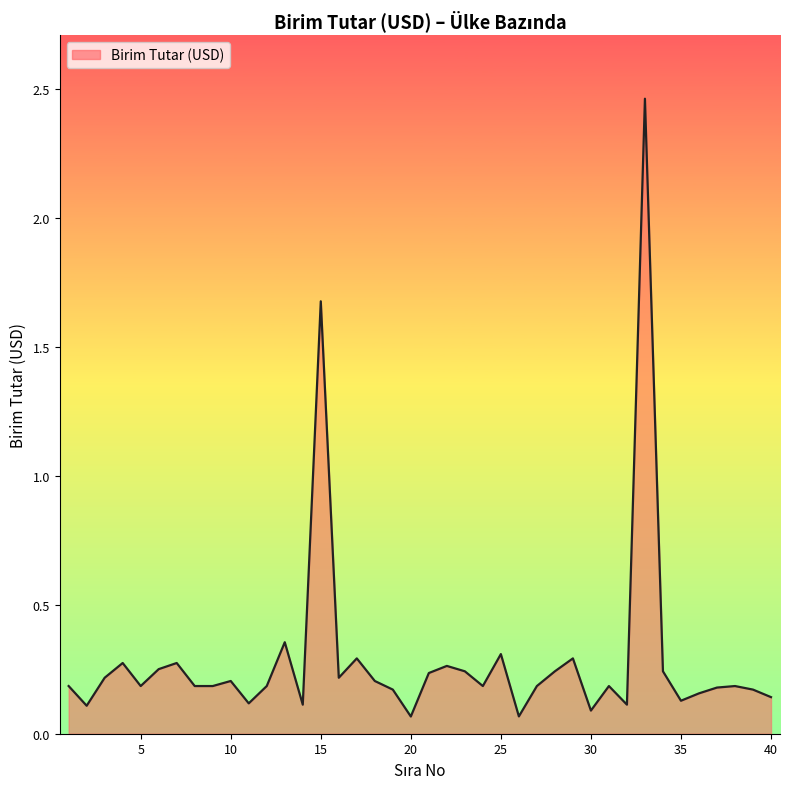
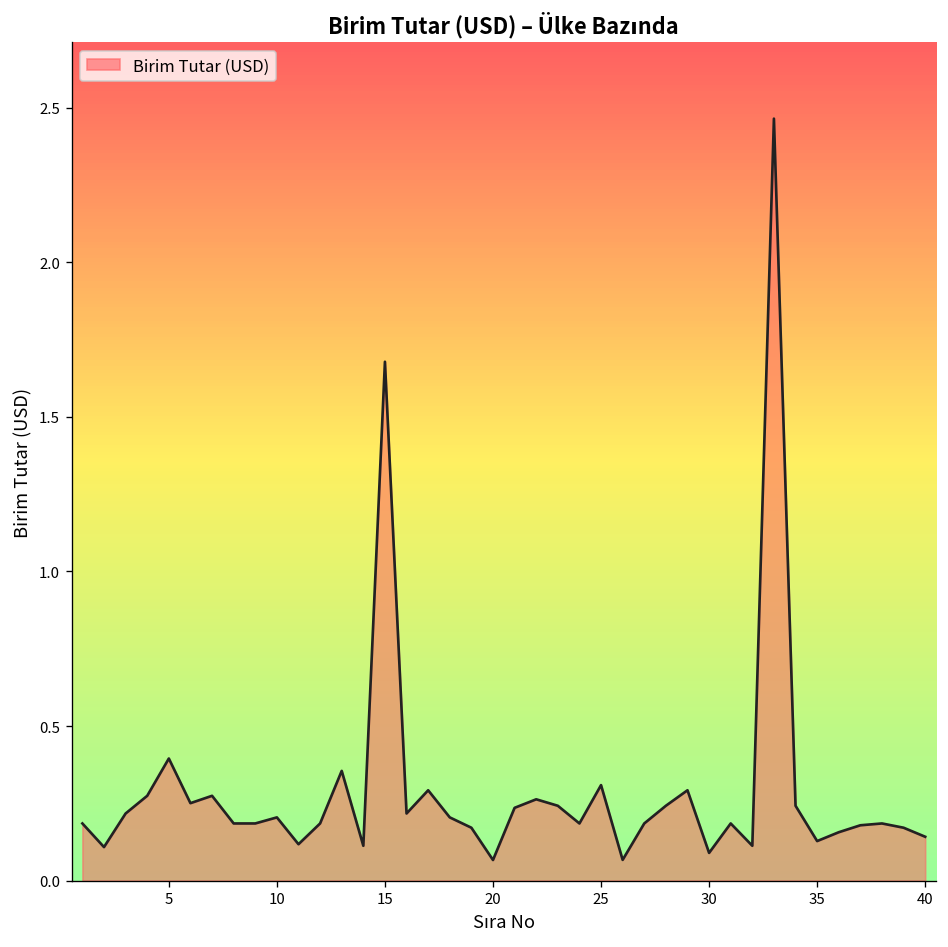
5: 0.19 -> 0.40
